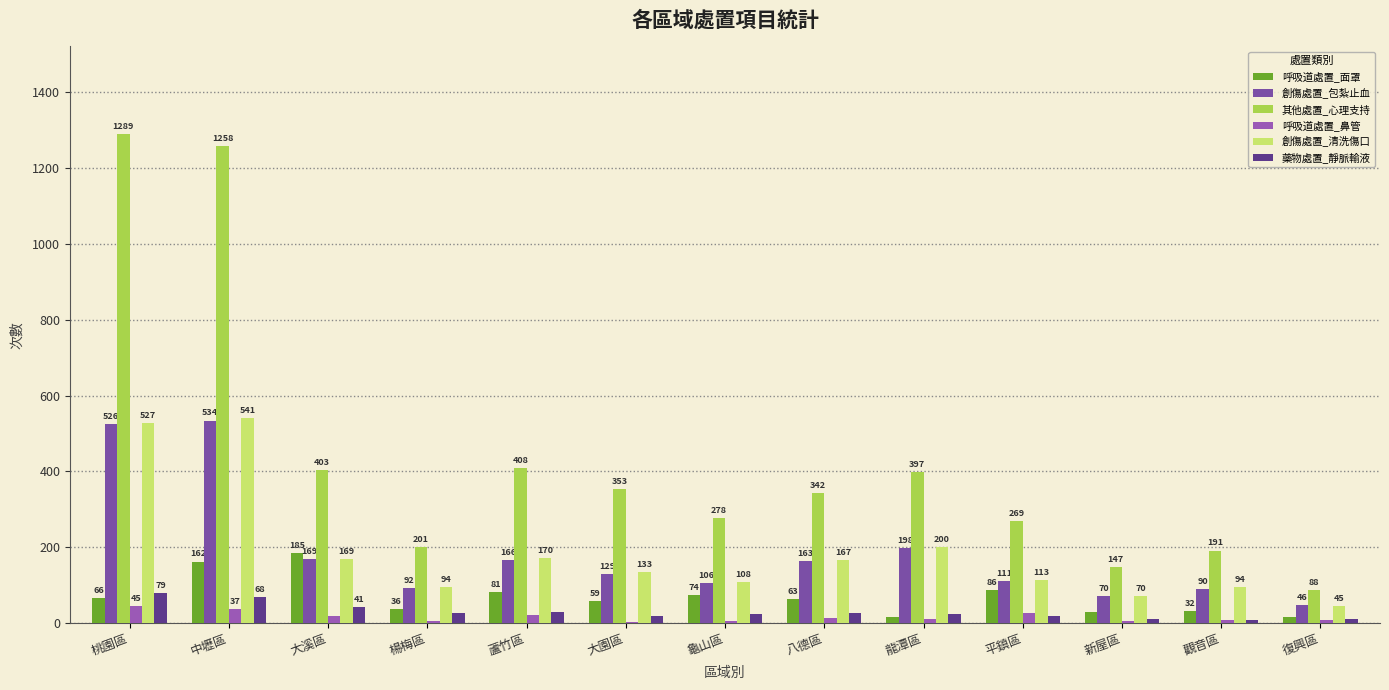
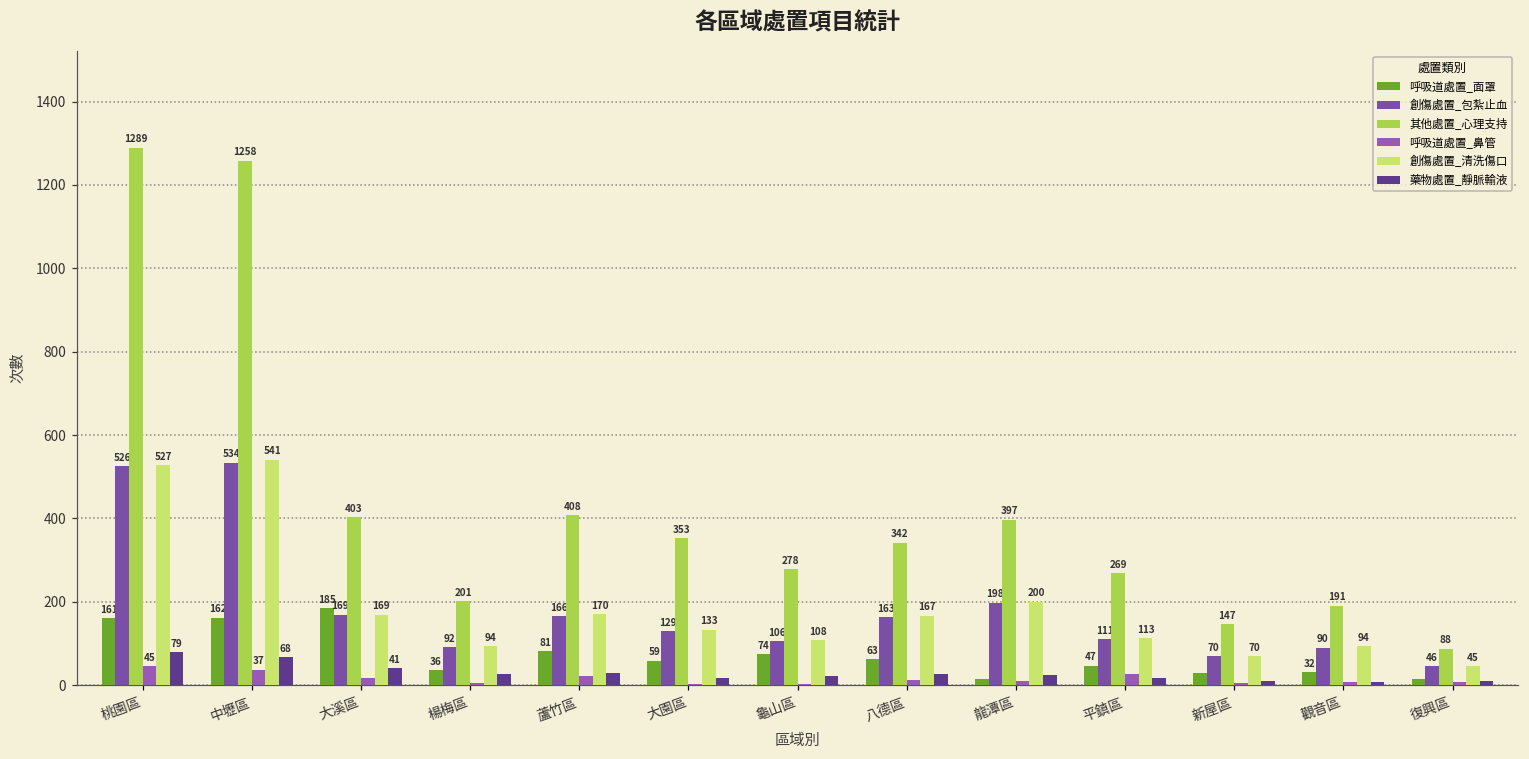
呼吸道處置_面罩, 桃園區: 66 -> 161
呼吸道處置_面罩, 平鎮區: 86 -> 47
